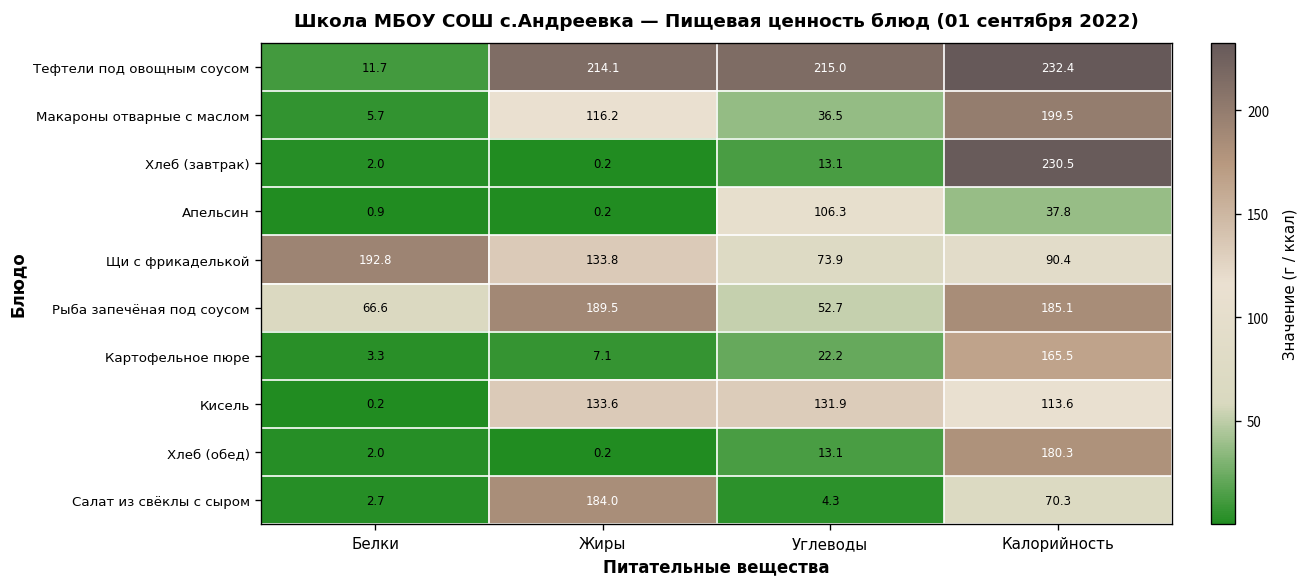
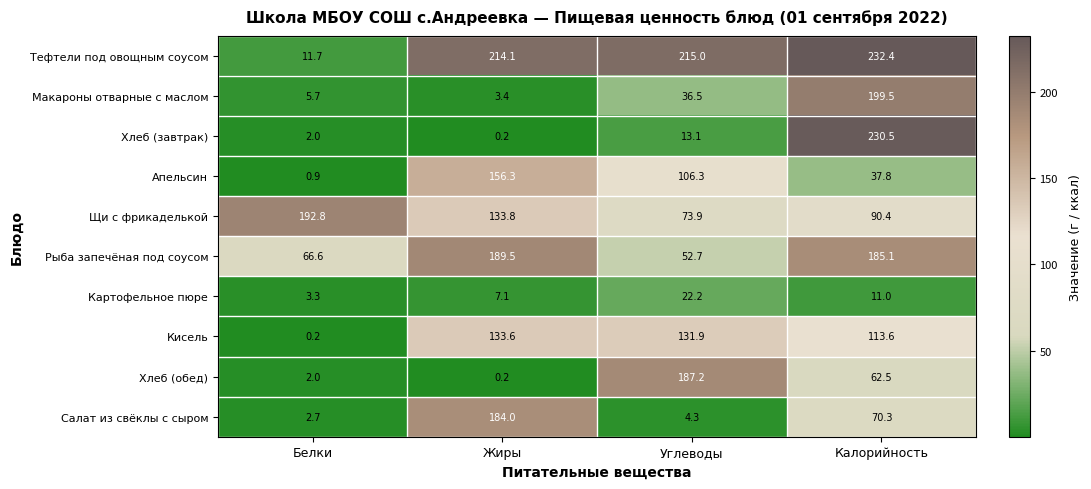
Макароны отварные с маслом, Жиры: 116.2 -> 3.4
Апельсин, Жиры: 0.2 -> 156.3
Картофельное пюре, Калорийность: 165.5 -> 11.0
Хлеб (обед), Углеводы: 13.1 -> 187.2
Хлеб (обед), Калорийность: 180.3 -> 62.5
